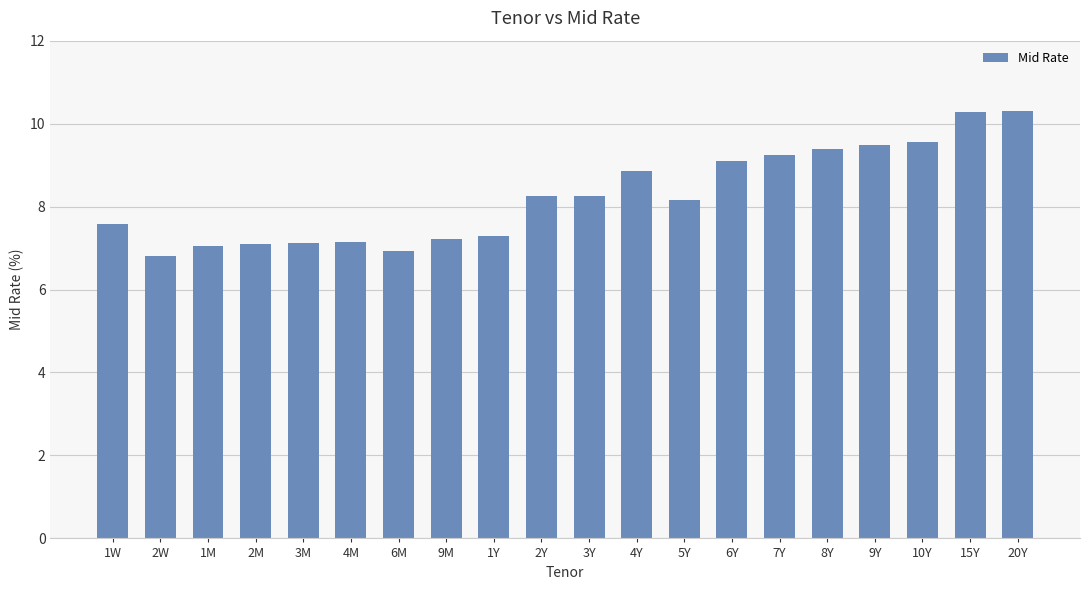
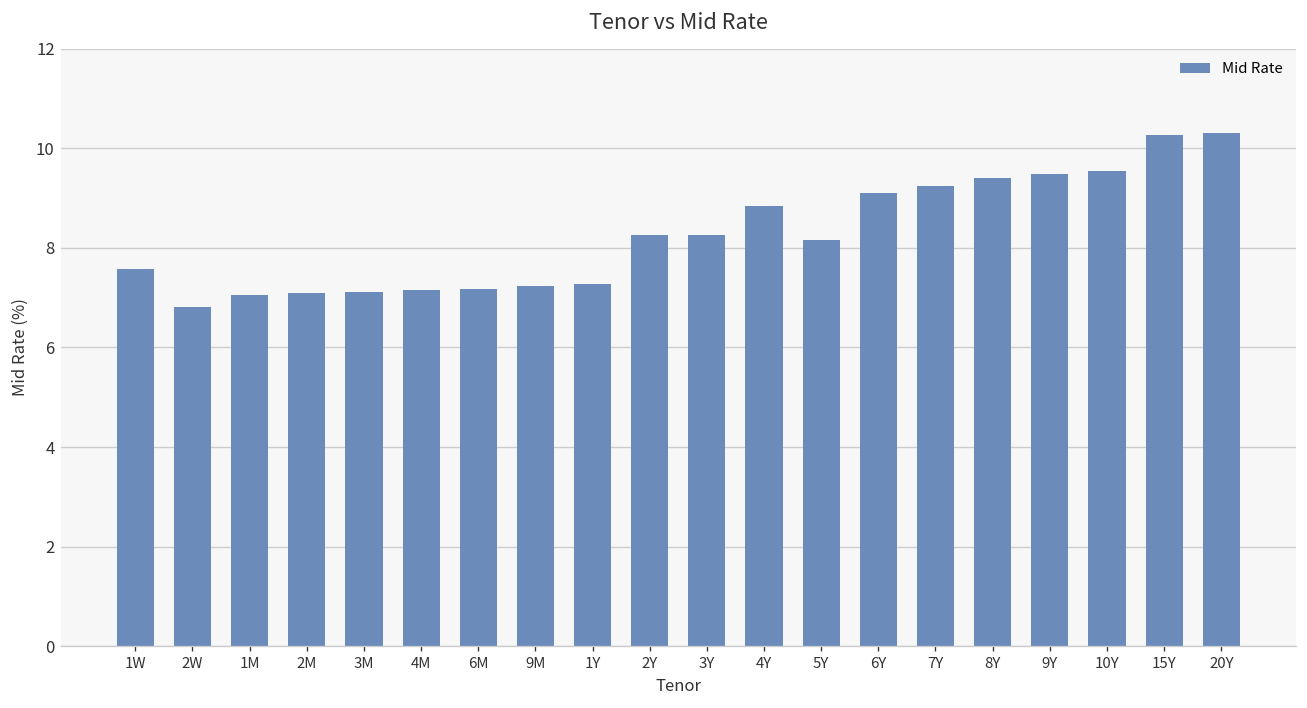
6M: 6.9 -> 7.2
